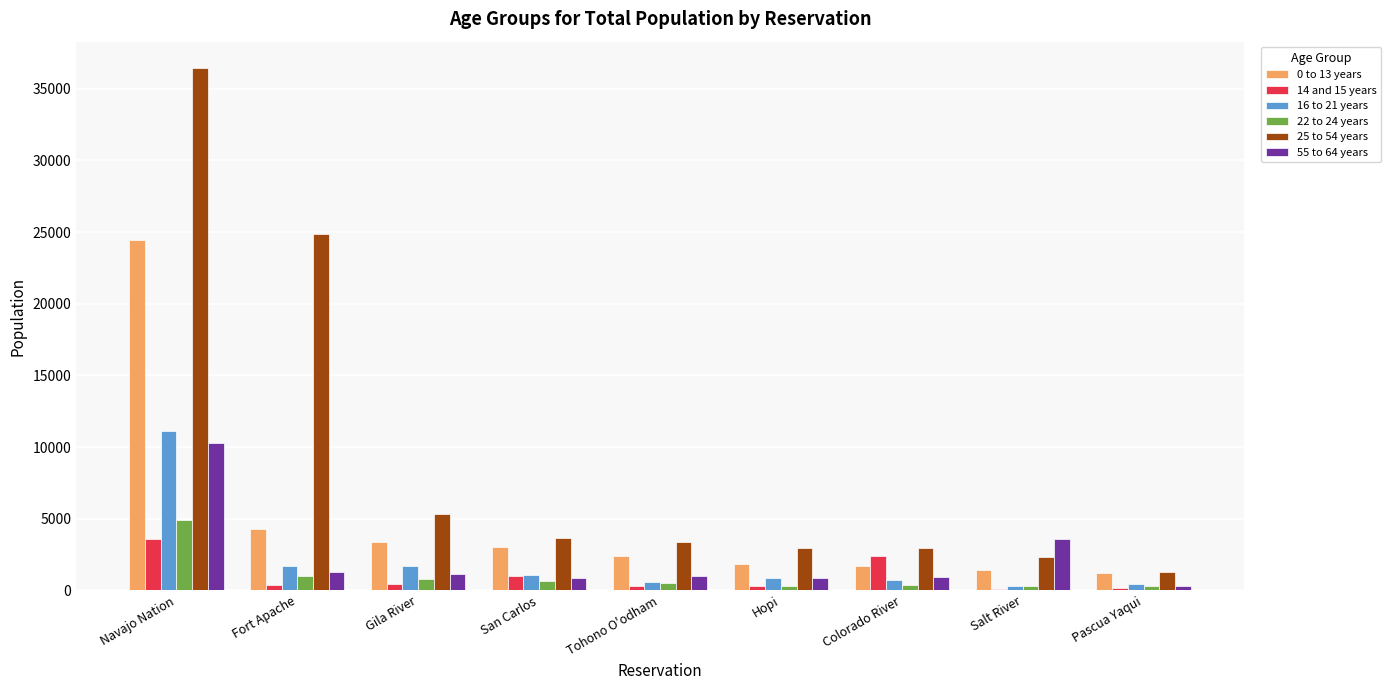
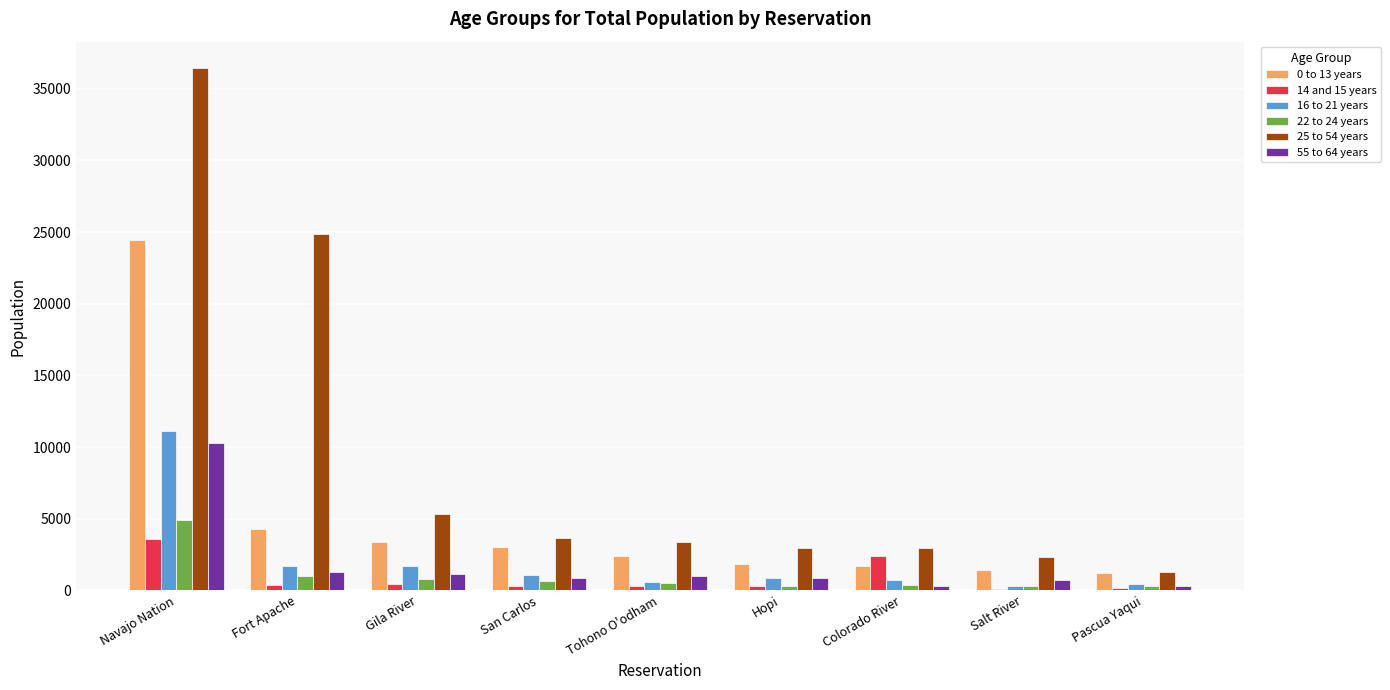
14 and 15 years, San Carlos: 1000 -> 300
55 to 64 years, Colorado River: 900 -> 300
55 to 64 years, Salt River: 3600 -> 800
